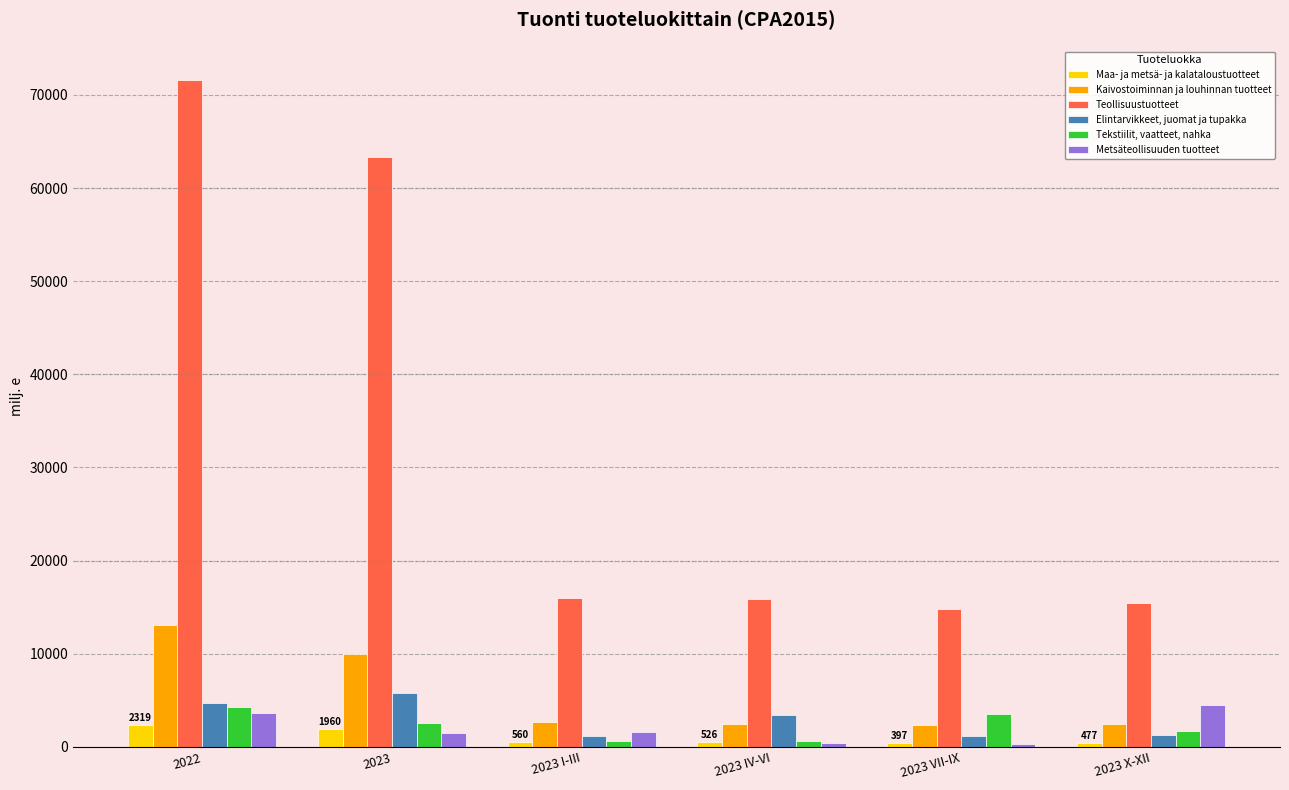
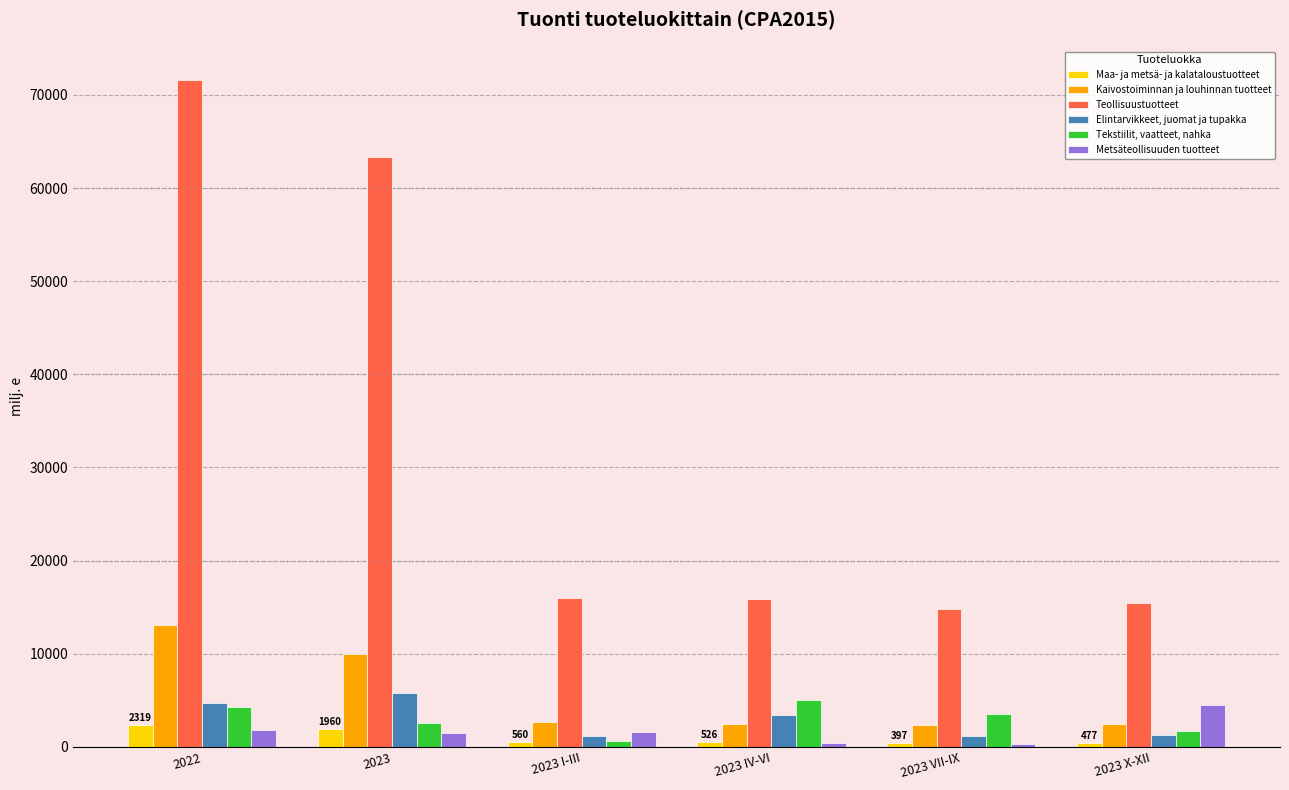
Metsäteollisuuden tuotteet, 2022: 4000 -> 2000
Tekstiilit, vaatteet, nahka, 2023 IV-VI: 1000 -> 5000
